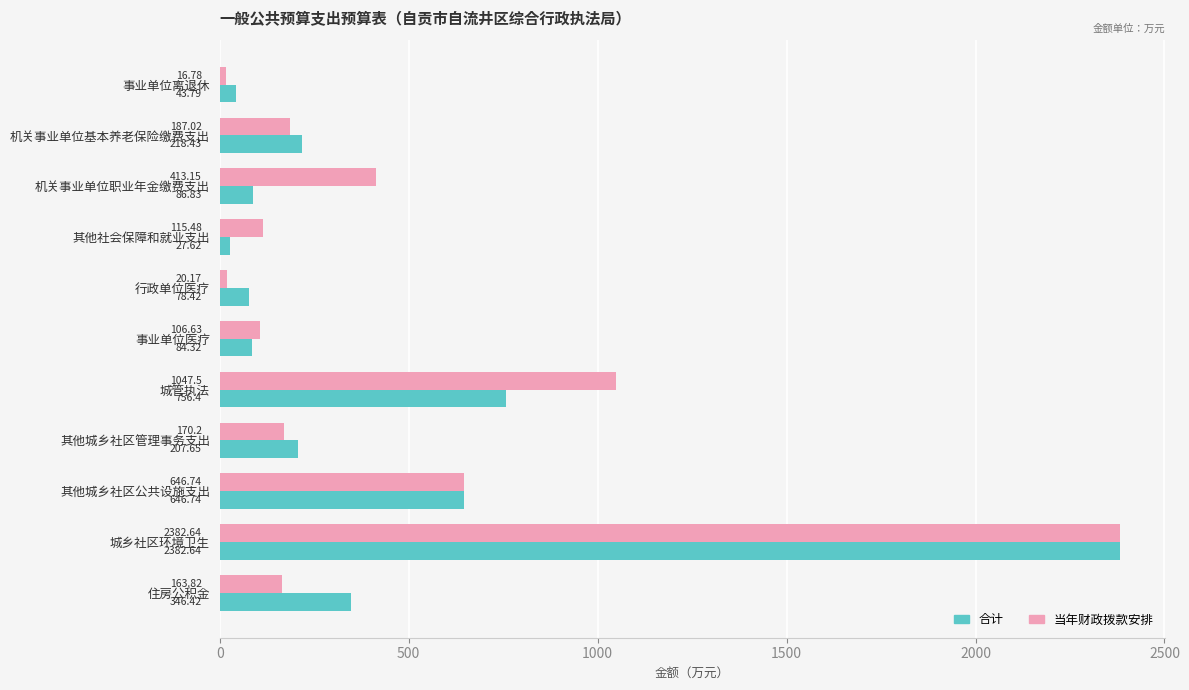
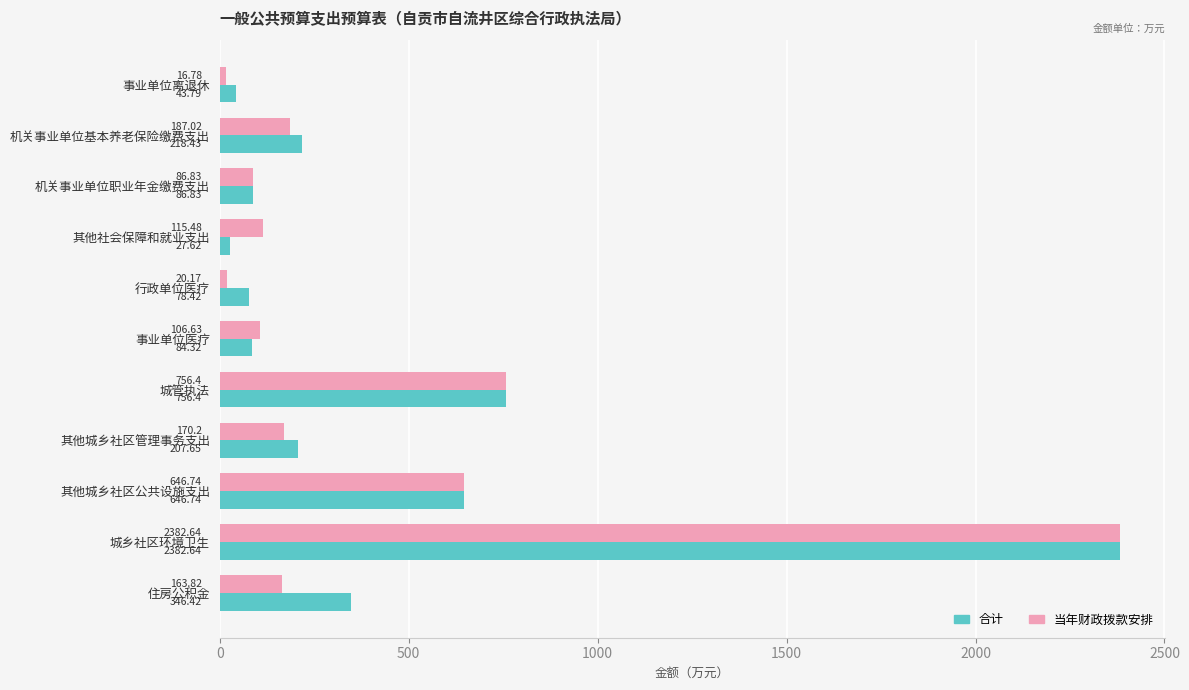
当年财政拨款安排, 机关事业单位职业年金缴费支出: 413.15 -> 86.83
当年财政拨款安排, 城管执法: 1047.5 -> 756.4
